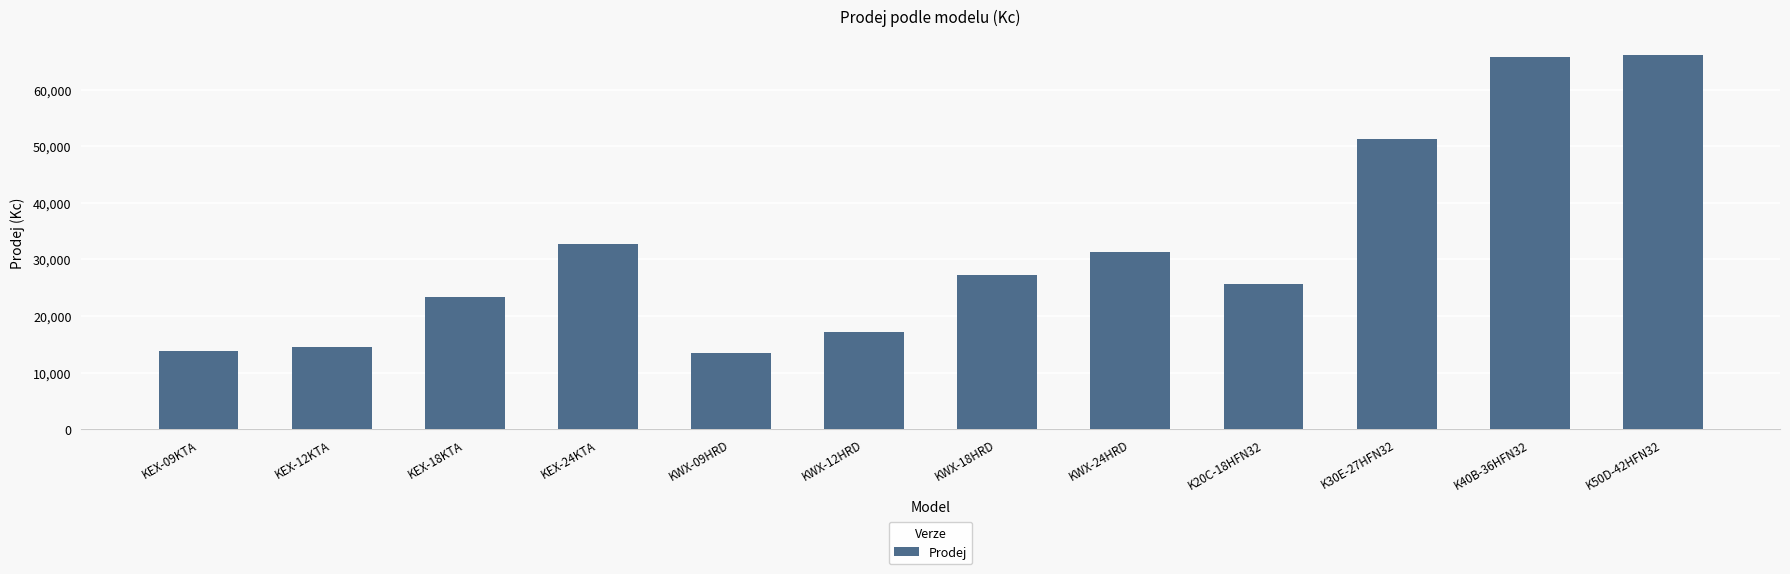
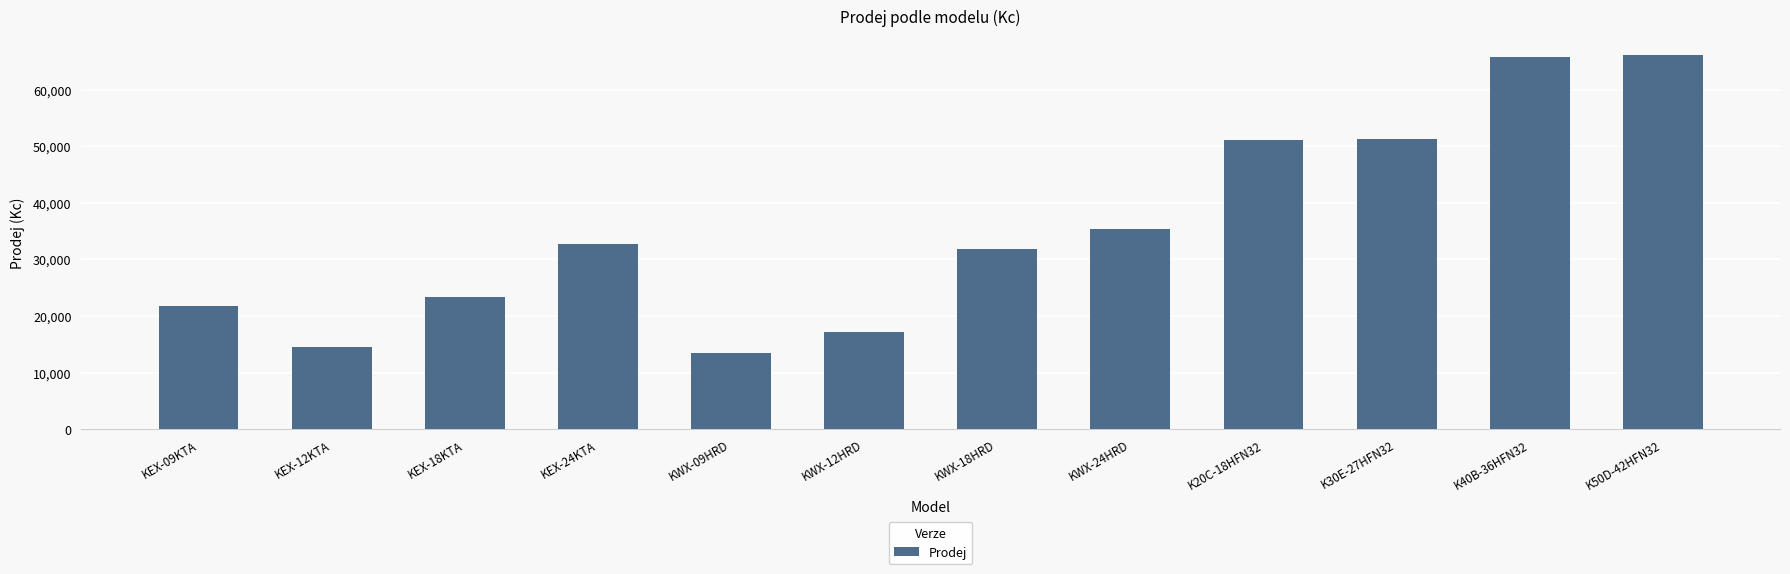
KEX-09KTA: 14,000 -> 22,000
KWX-18HRD: 27,000 -> 32,000
KWX-24HRD: 31,000 -> 35,000
K20C-18HFN32: 26,000 -> 51,000
